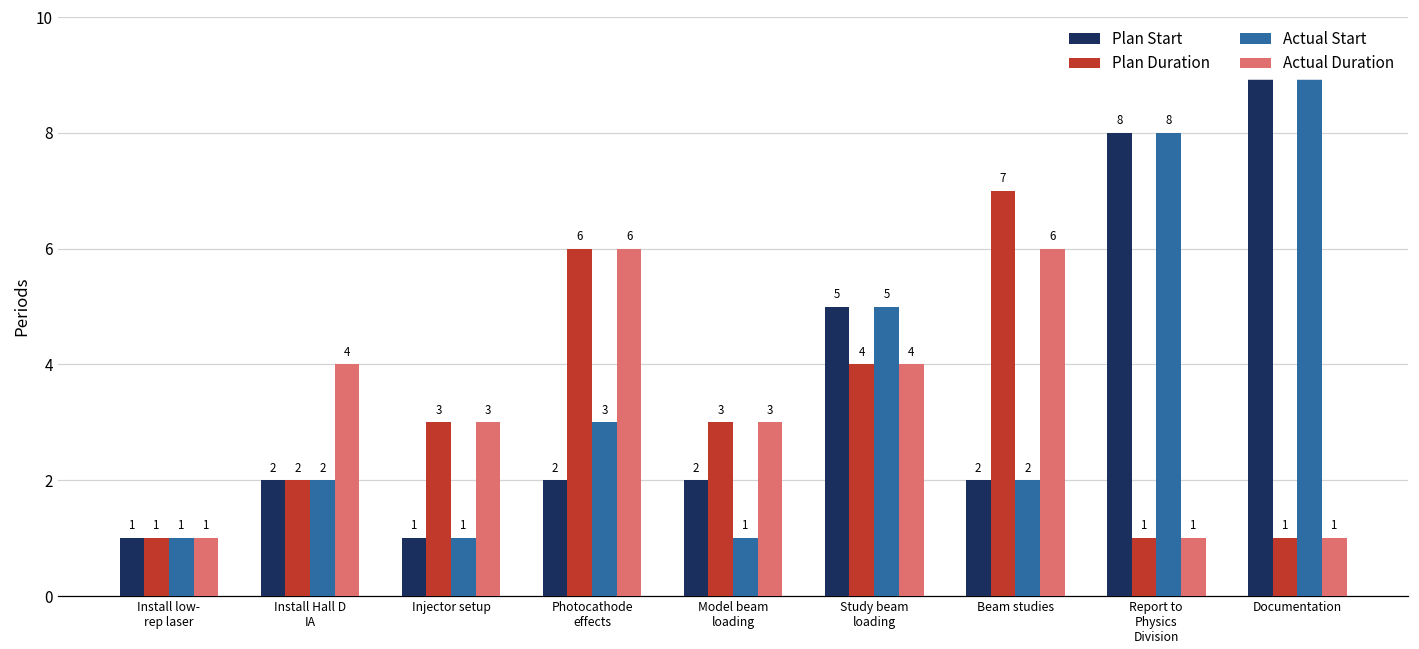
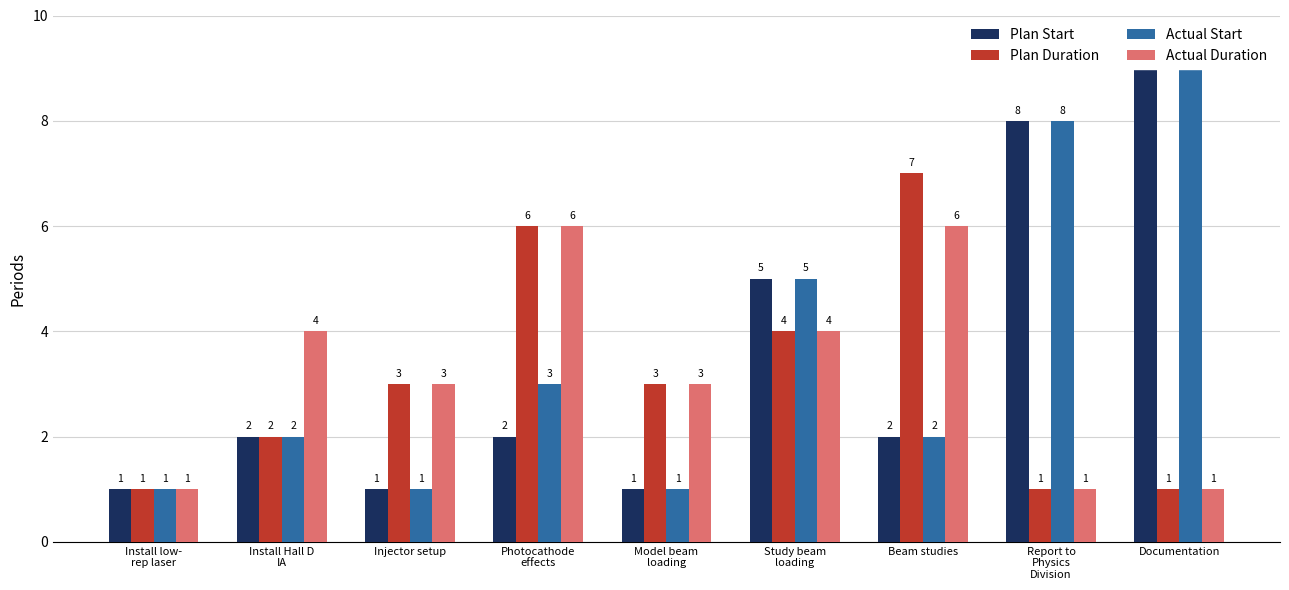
Plan Start, Model beam loading: 2 -> 1
